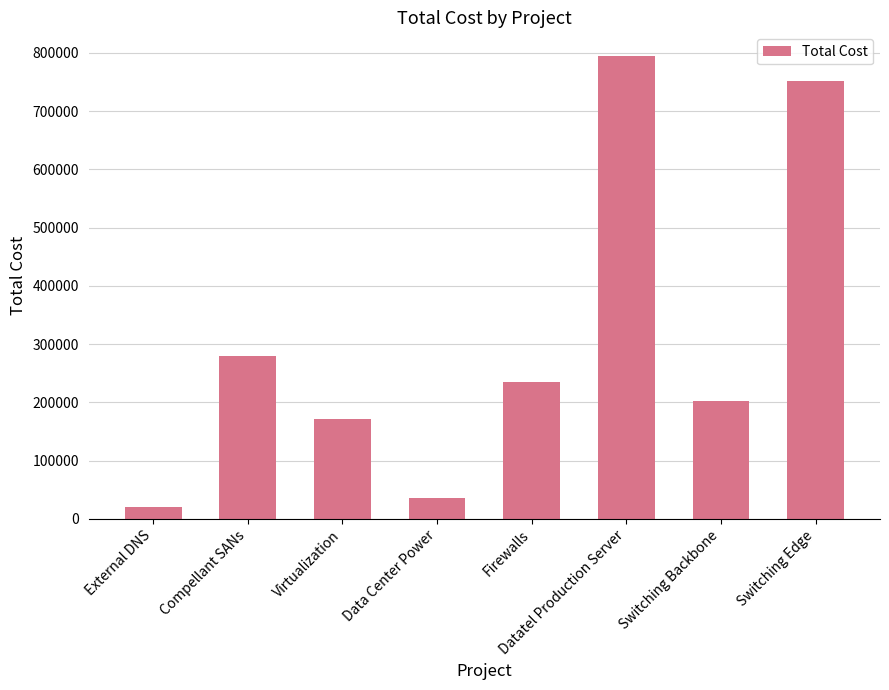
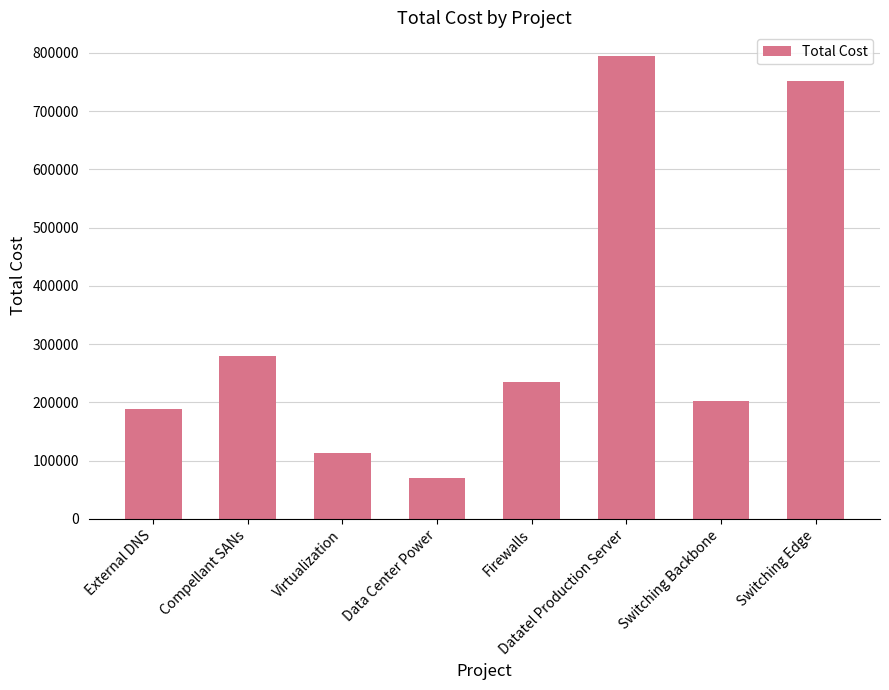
External DNS: 20000 -> 190000
Virtualization: 170000 -> 110000
Data Center Power: 40000 -> 70000
